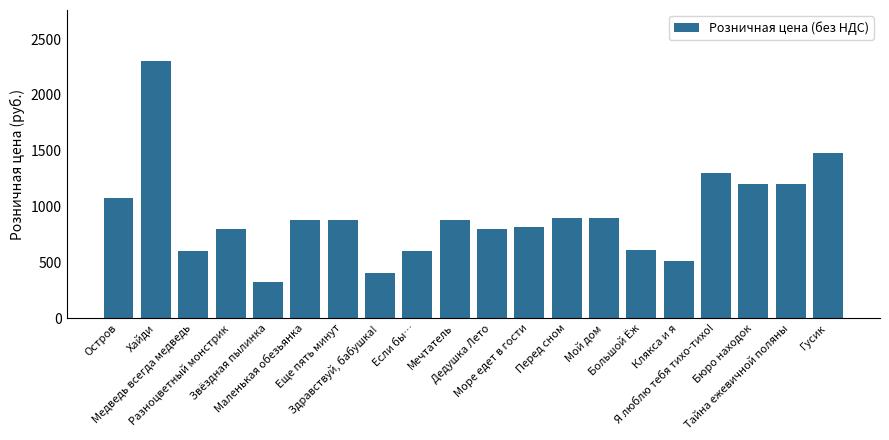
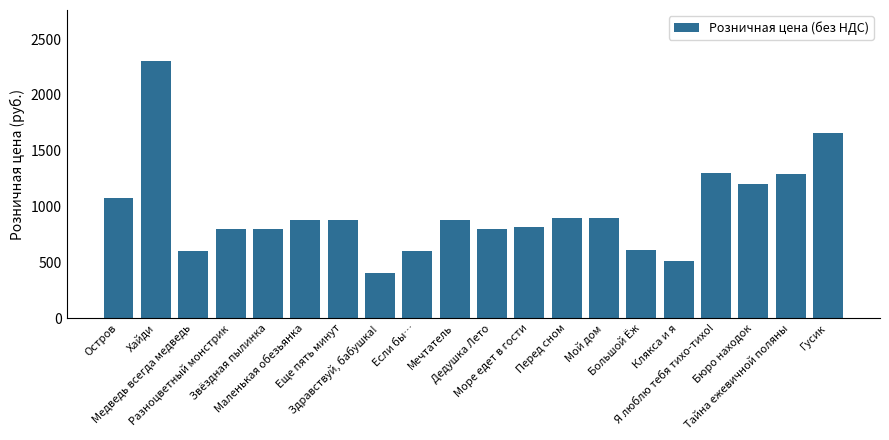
Звёздная пылинка: 330 -> 800
Тайна ежевичной поляны: 1200 -> 1290
Гусик: 1480 -> 1660
